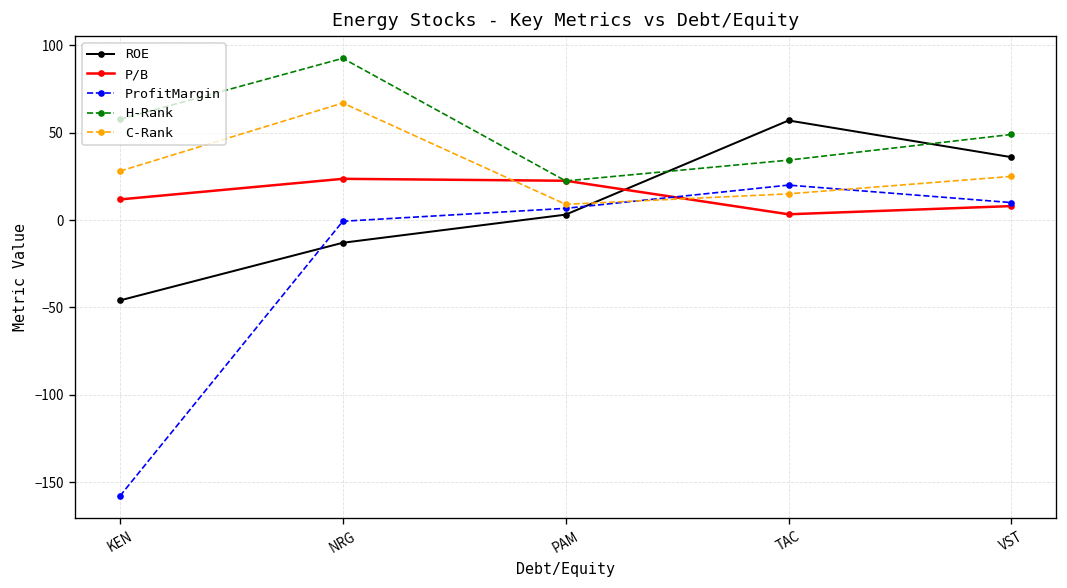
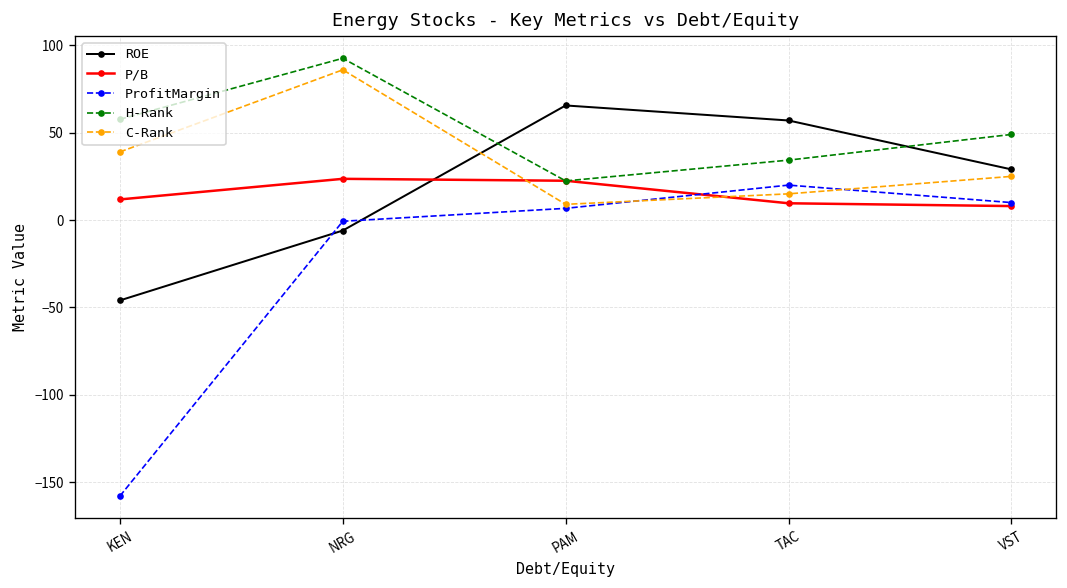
C-Rank, KEN: 28 -> 39
ROE, NRG: -13 -> -6
C-Rank, NRG: 67 -> 86
ROE, PAM: 3 -> 66
P/B, TAC: 3 -> 10
ROE, VST: 36 -> 29
